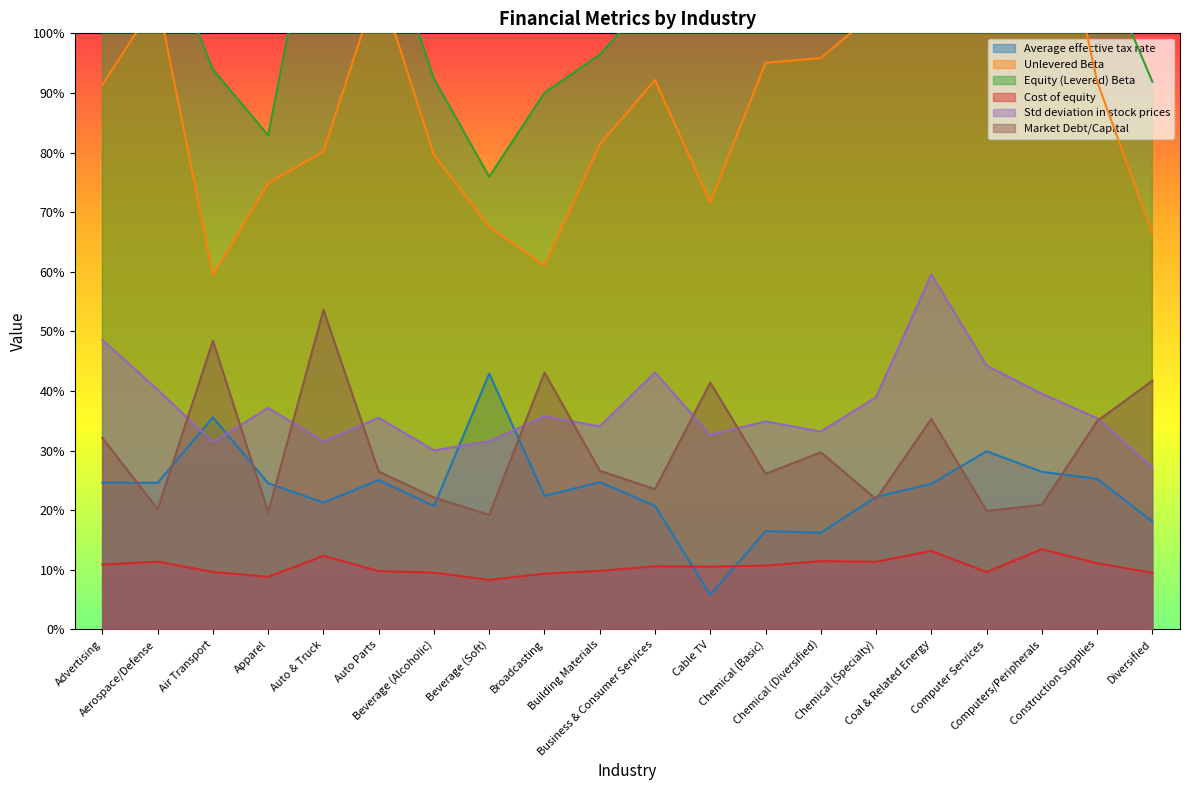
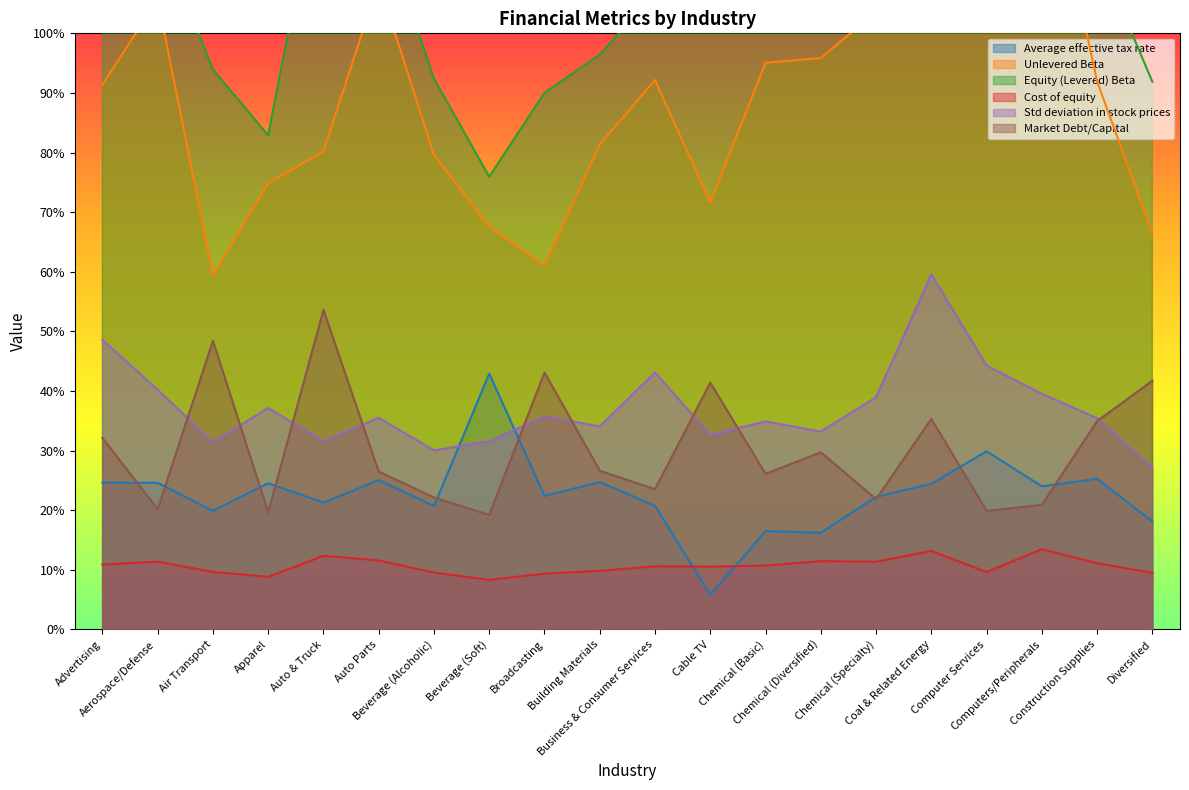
Average effective tax rate, Air Transport: 36% -> 20%
Cost of equity, Auto Parts: 10% -> 12%
Average effective tax rate, Computers/Peripherals: 26% -> 24%
